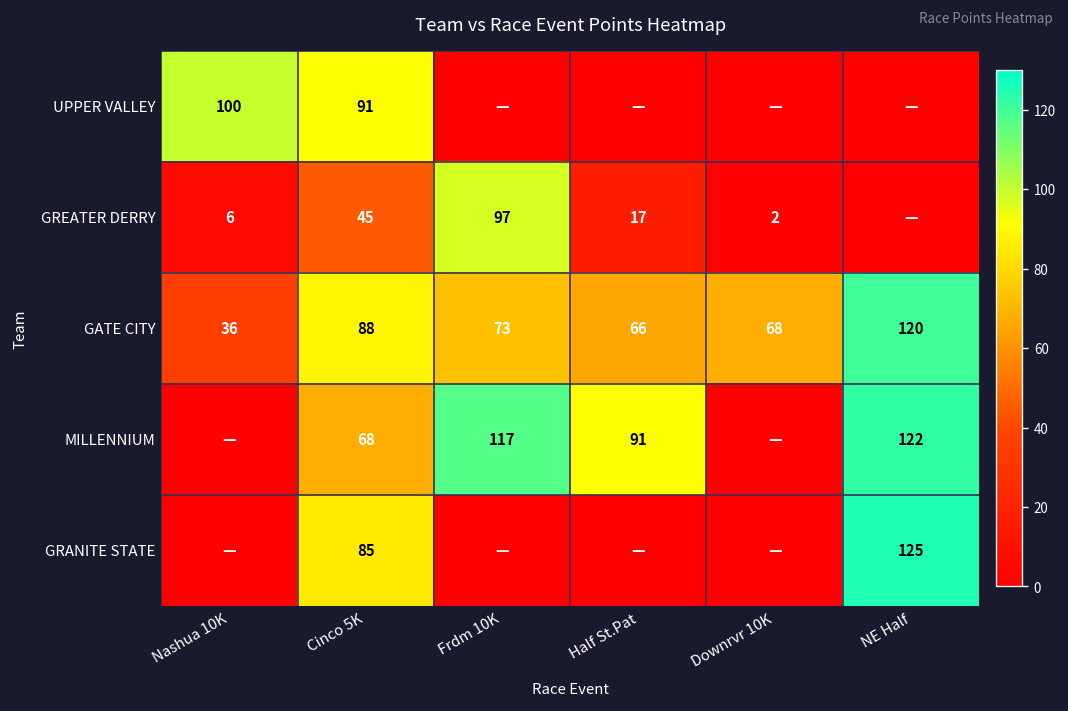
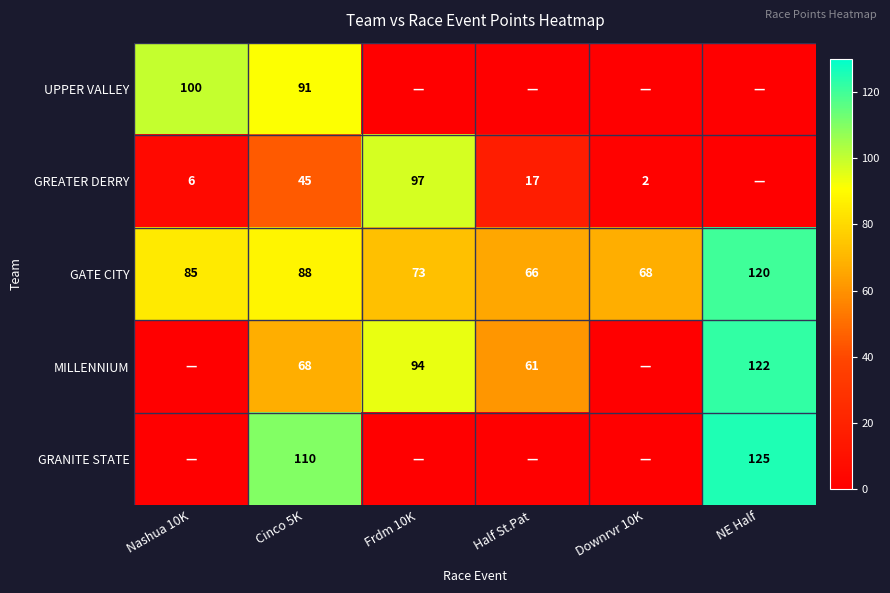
GATE CITY, Nashua 10K: 36 -> 85
MILLENNIUM, Frdm 10K: 117 -> 94
MILLENNIUM, Half St.Pat: 91 -> 61
GRANITE STATE, Cinco 5K: 85 -> 110
